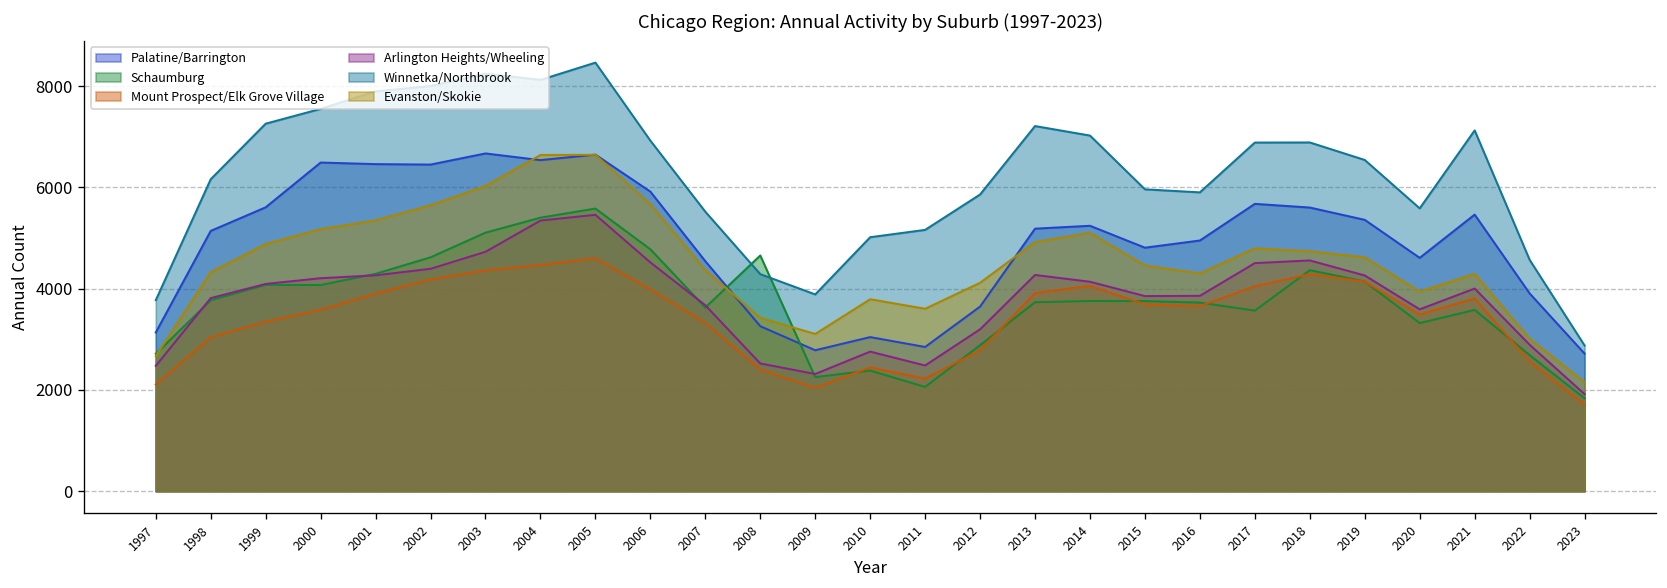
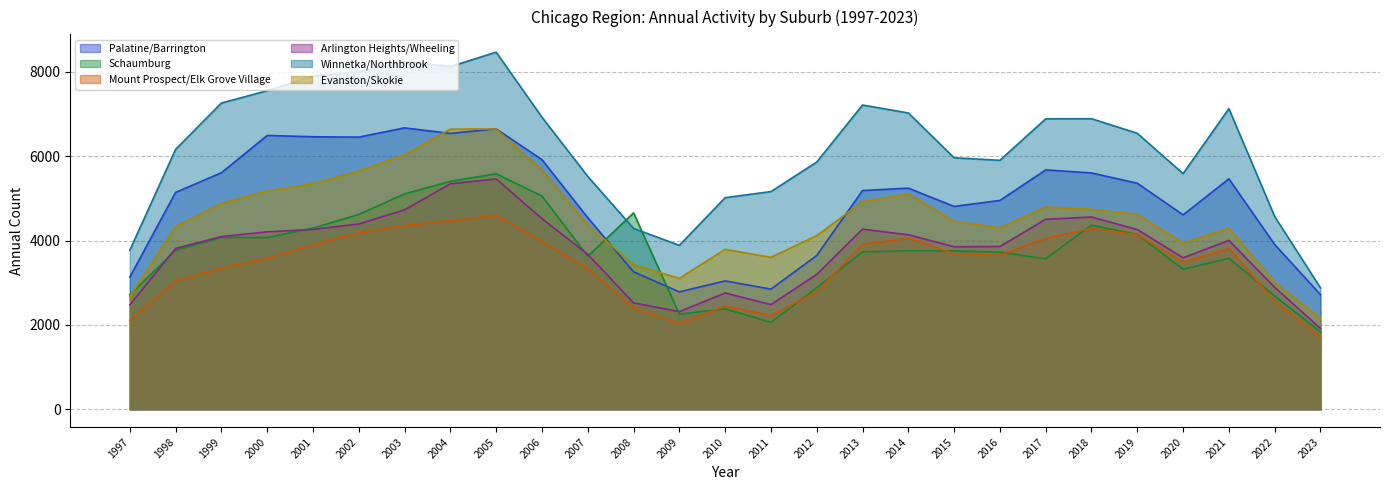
Schaumburg, 2006: 4800 -> 5100
